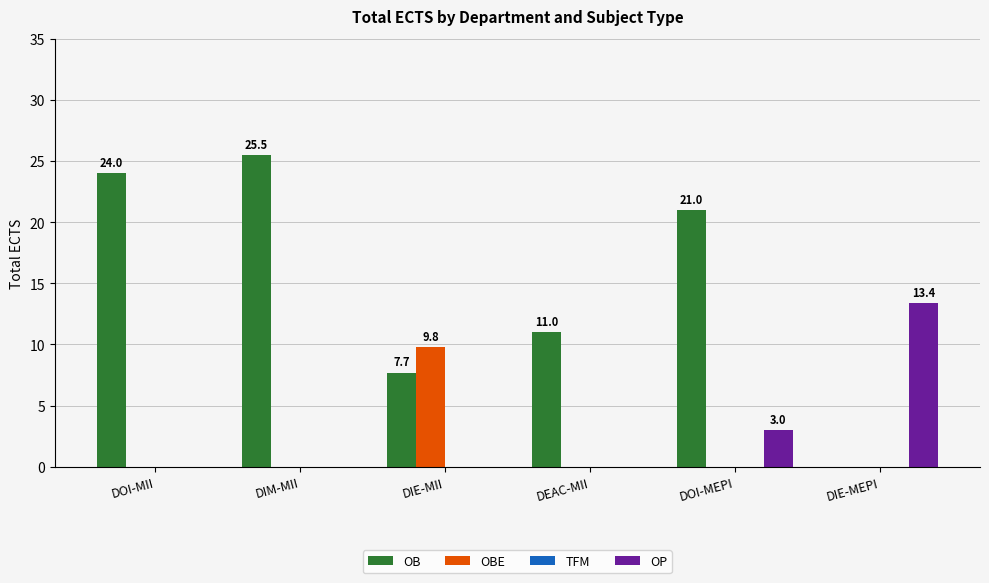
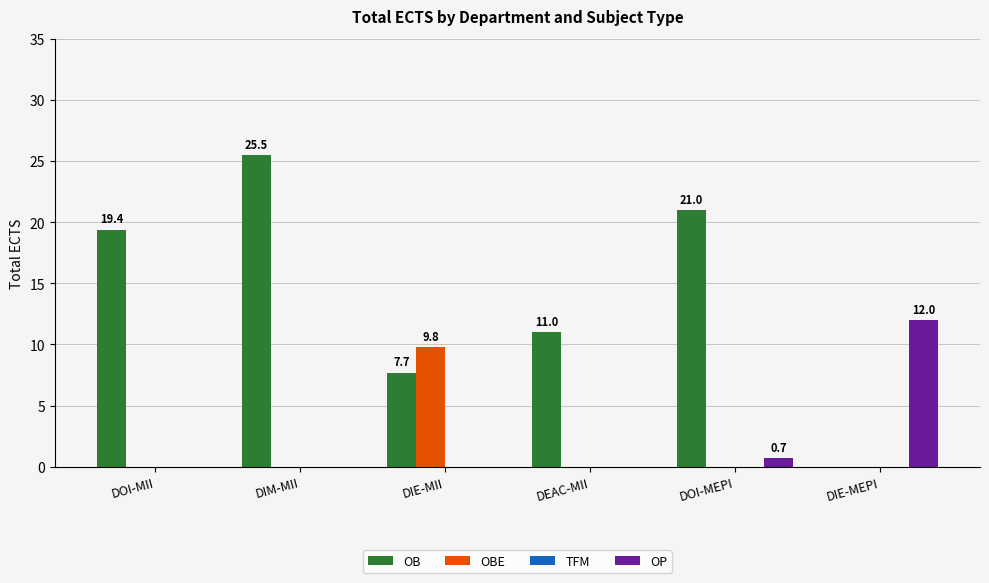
OB, DOI-MII: 24.0 -> 19.4
OP, DOI-MEPI: 3.0 -> 0.7
OP, DIE-MEPI: 13.4 -> 12.0
